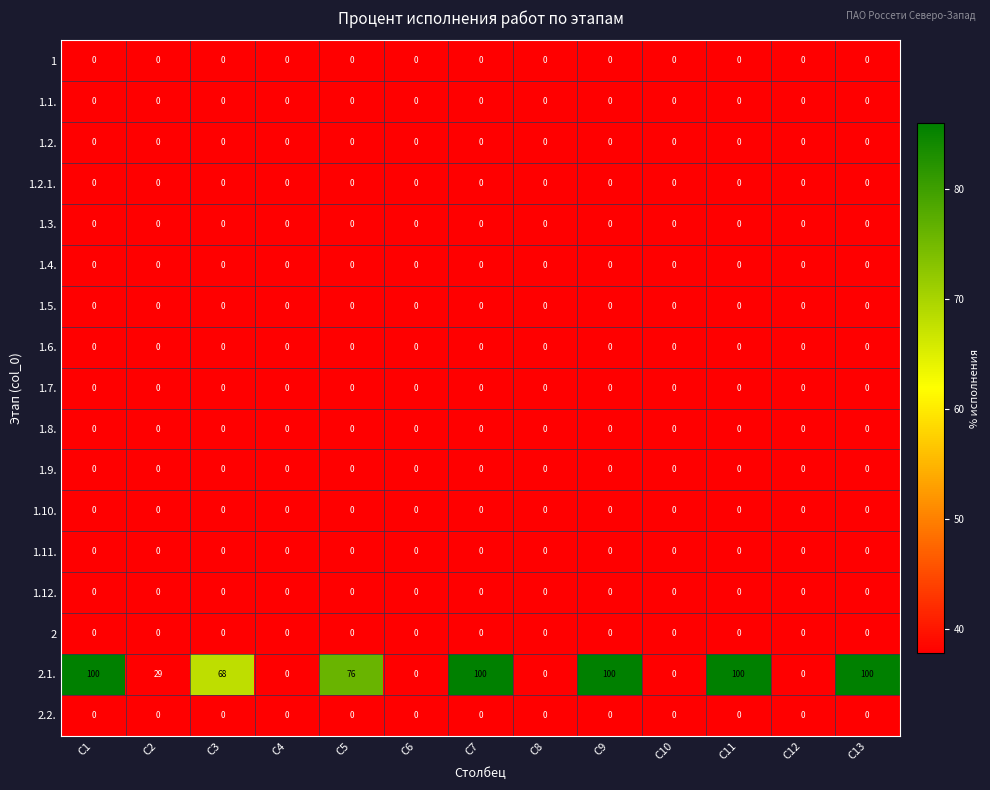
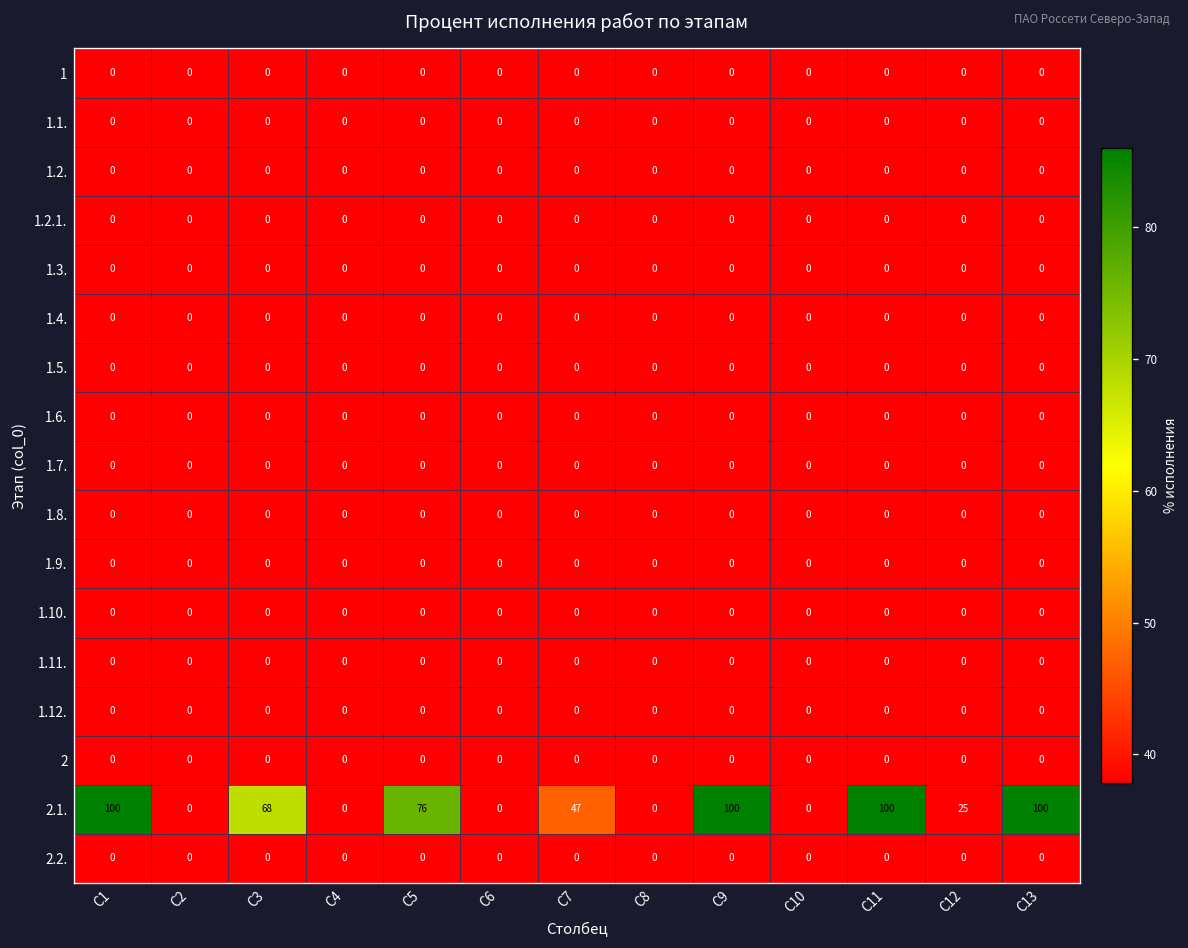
2.1., C2: 29 -> 0
2.1., C7: 100 -> 47
2.1., C12: 0 -> 25
